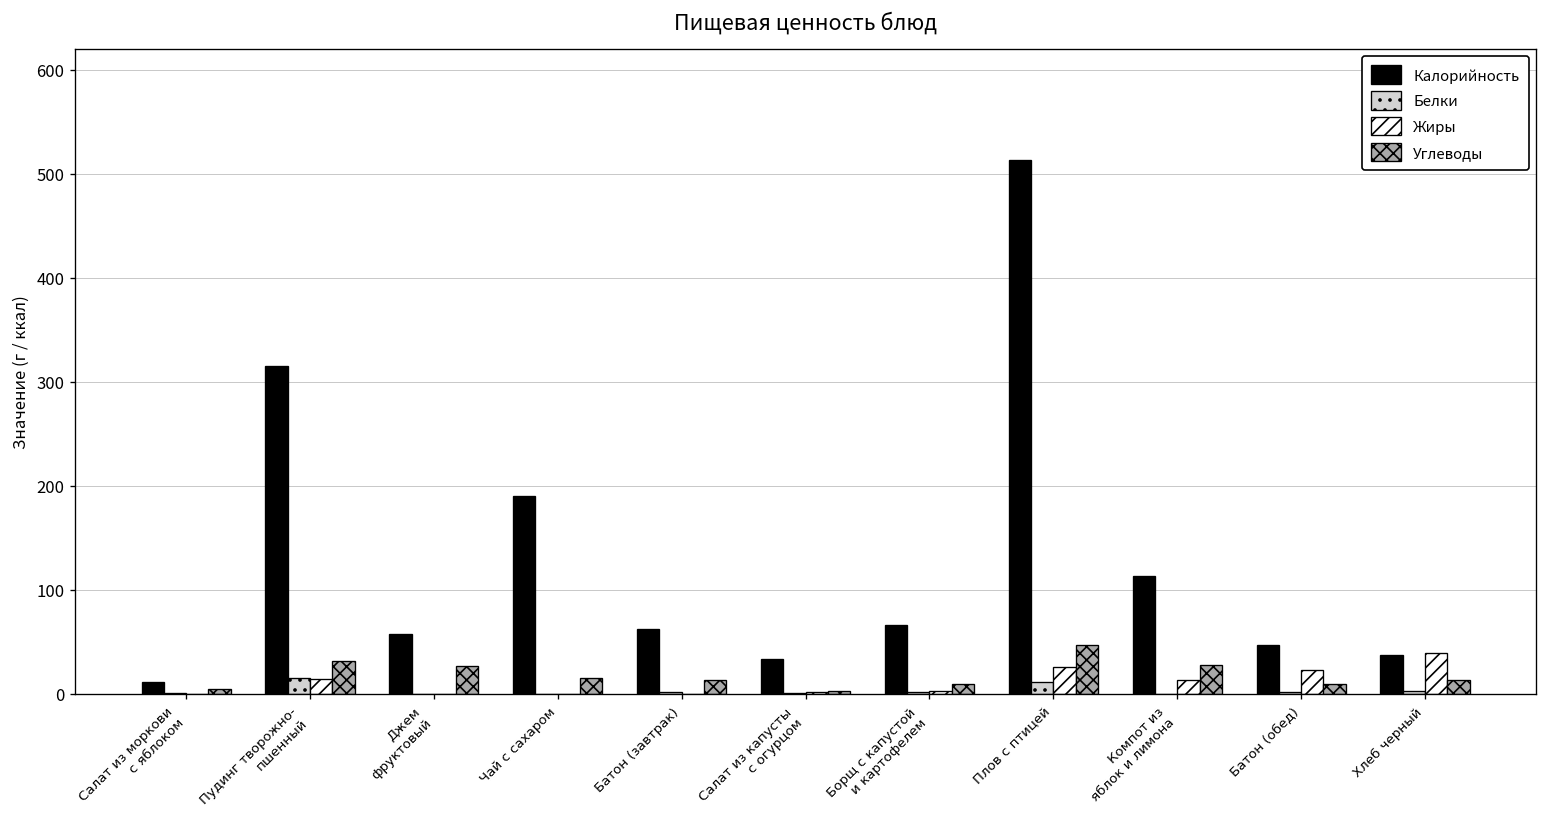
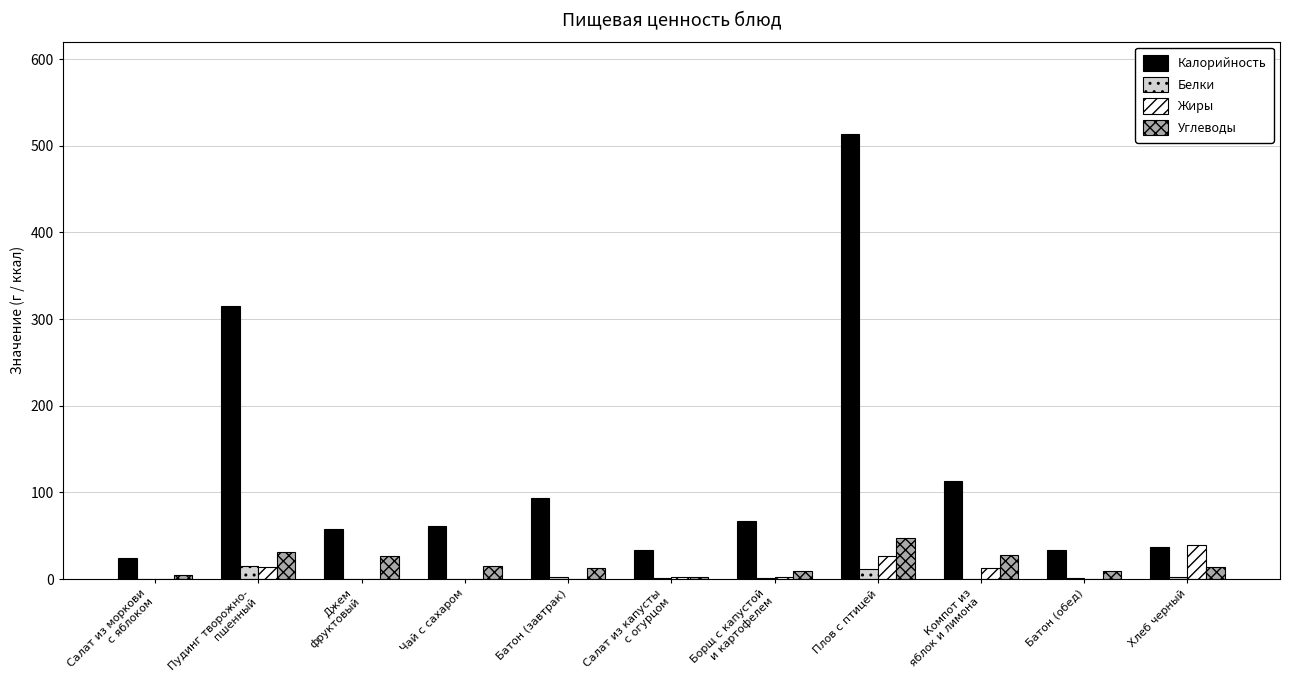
Калорийность, Салат из моркови с яблоком: 10 -> 20
Калорийность, Чай с сахаром: 190 -> 60
Калорийность, Батон (завтрак): 60 -> 90
Калорийность, Батон (обед): 50 -> 30
Жиры, Батон (обед): 20 -> 0
